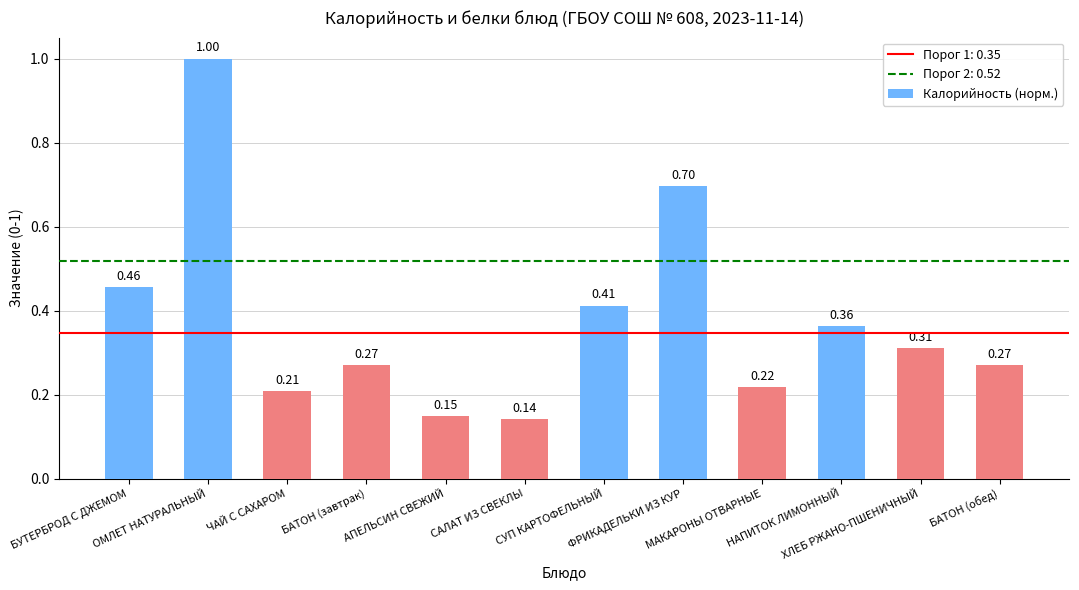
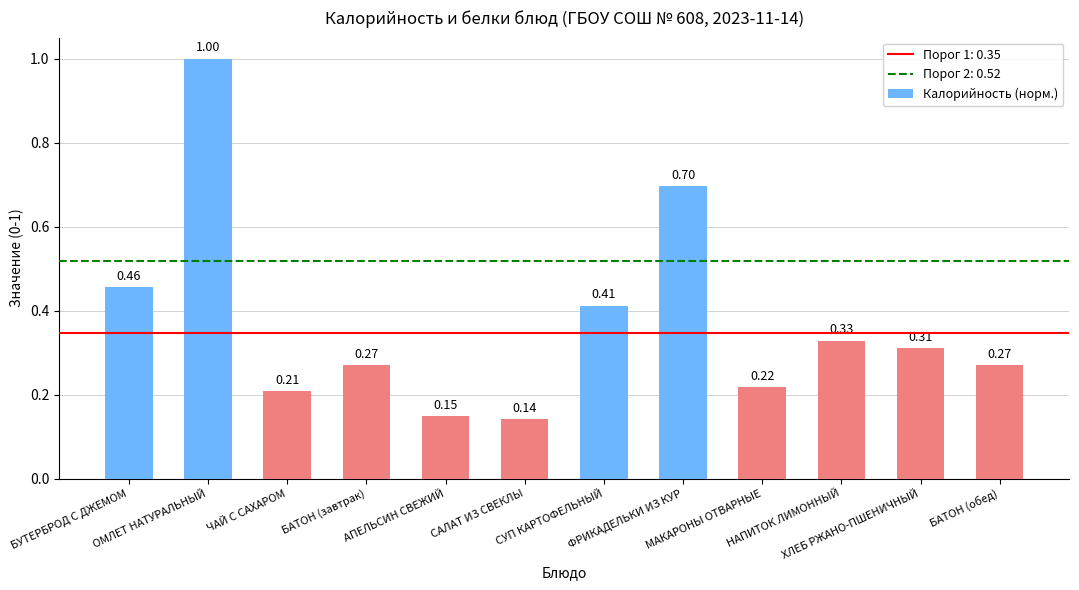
НАПИТОК ЛИМОННЫЙ: 0.36 -> 0.33
